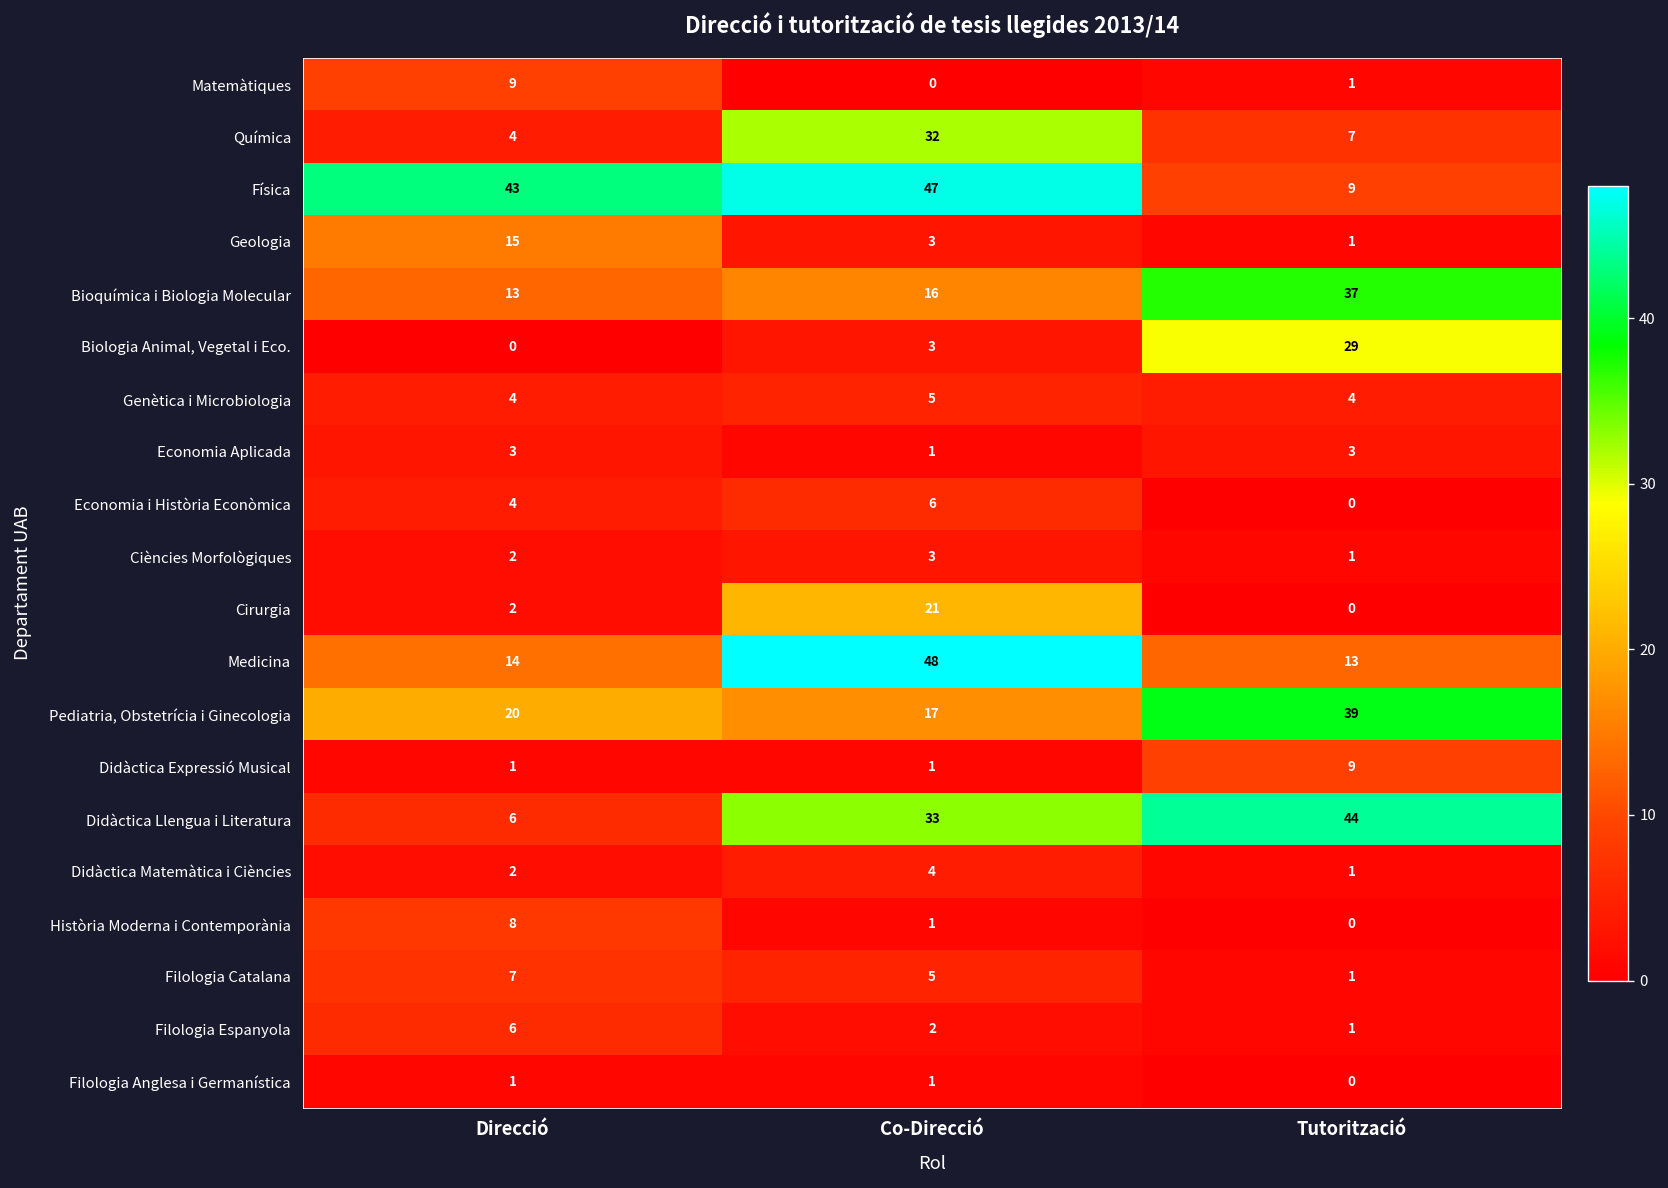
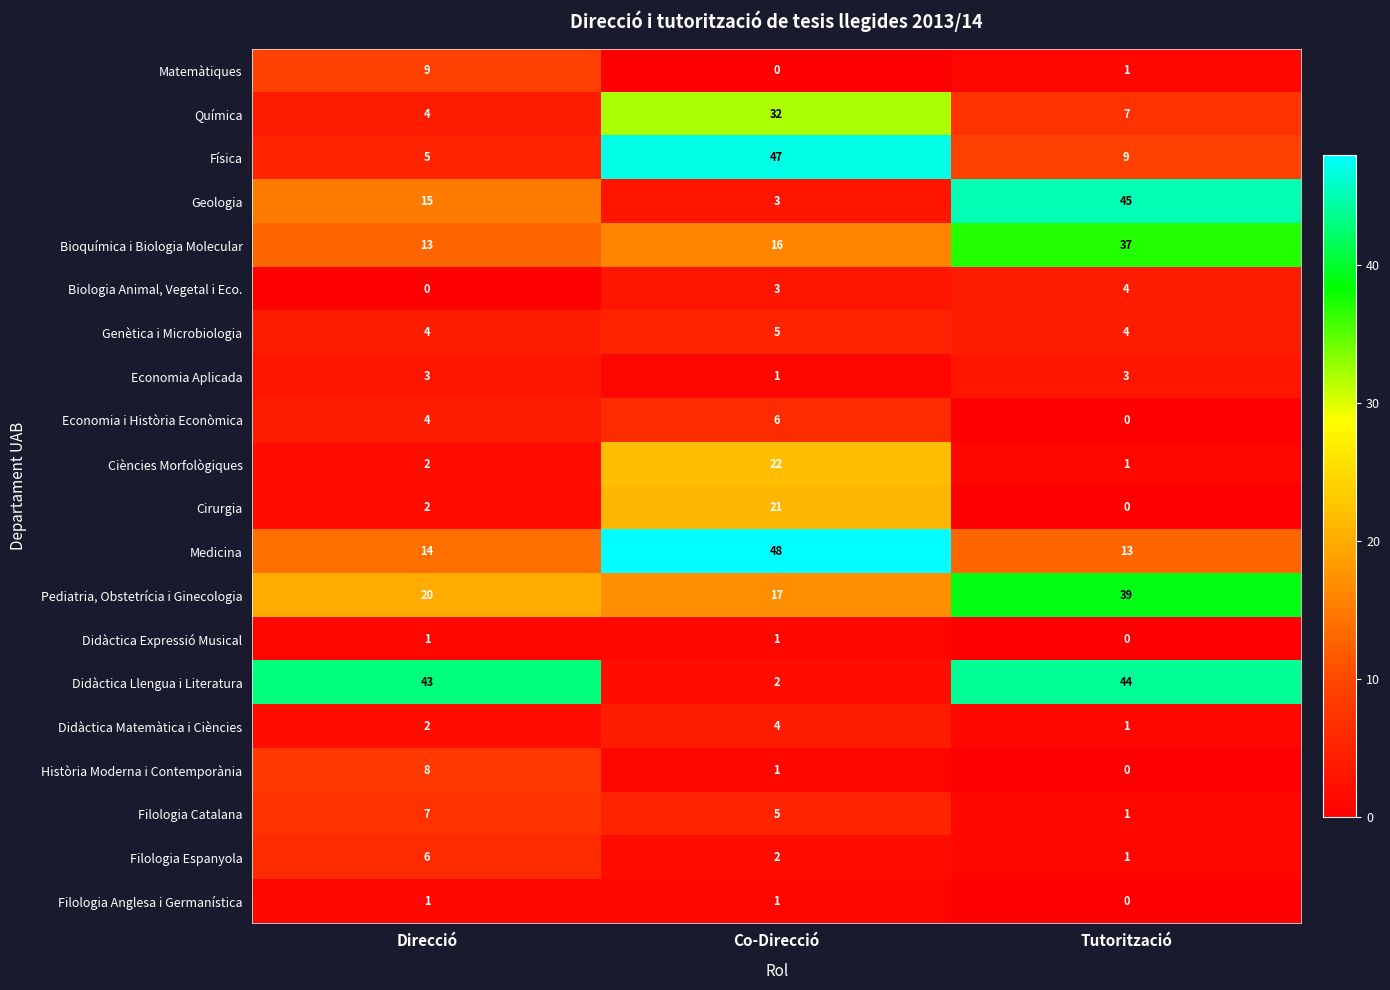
Física, Direcció: 43 -> 5
Geologia, Tutorització: 1 -> 45
Biologia Animal, Vegetal i Eco., Tutorització: 29 -> 4
Ciències Morfològiques, Co-Direcció: 3 -> 22
Didàctica Expressió Musical, Tutorització: 9 -> 0
Didàctica Llengua i Literatura, Direcció: 6 -> 43
Didàctica Llengua i Literatura, Co-Direcció: 33 -> 2
